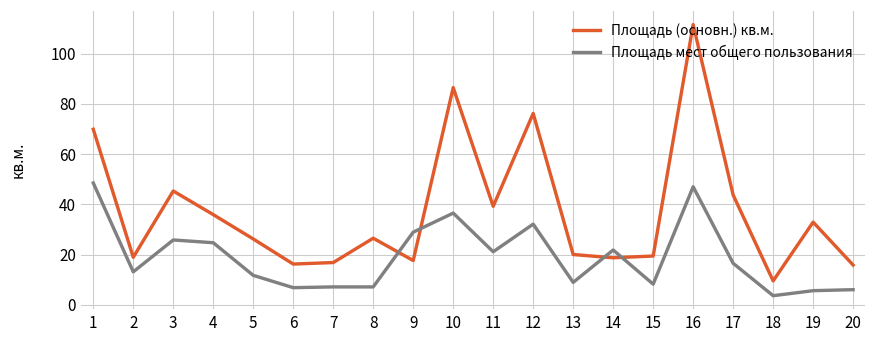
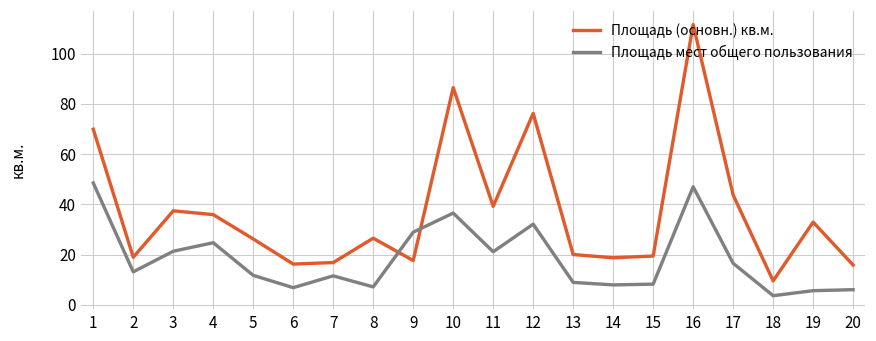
Площадь (основн.) кв.м., 3: 45 -> 37
Площадь мест общего пользования, 3: 26 -> 21
Площадь мест общего пользования, 7: 7 -> 12
Площадь мест общего пользования, 14: 22 -> 8
